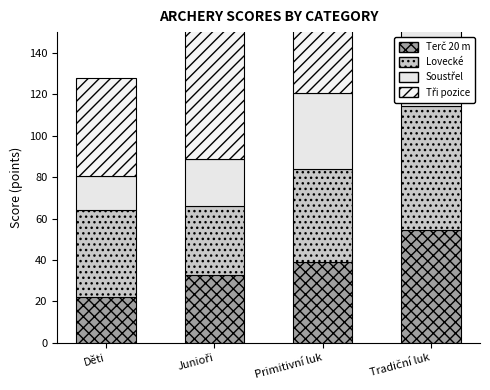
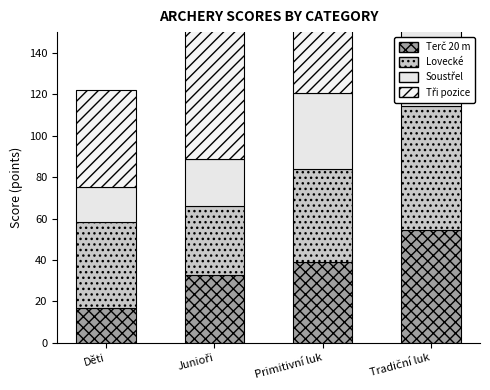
Terč 20 m, Děti: 22 -> 17
